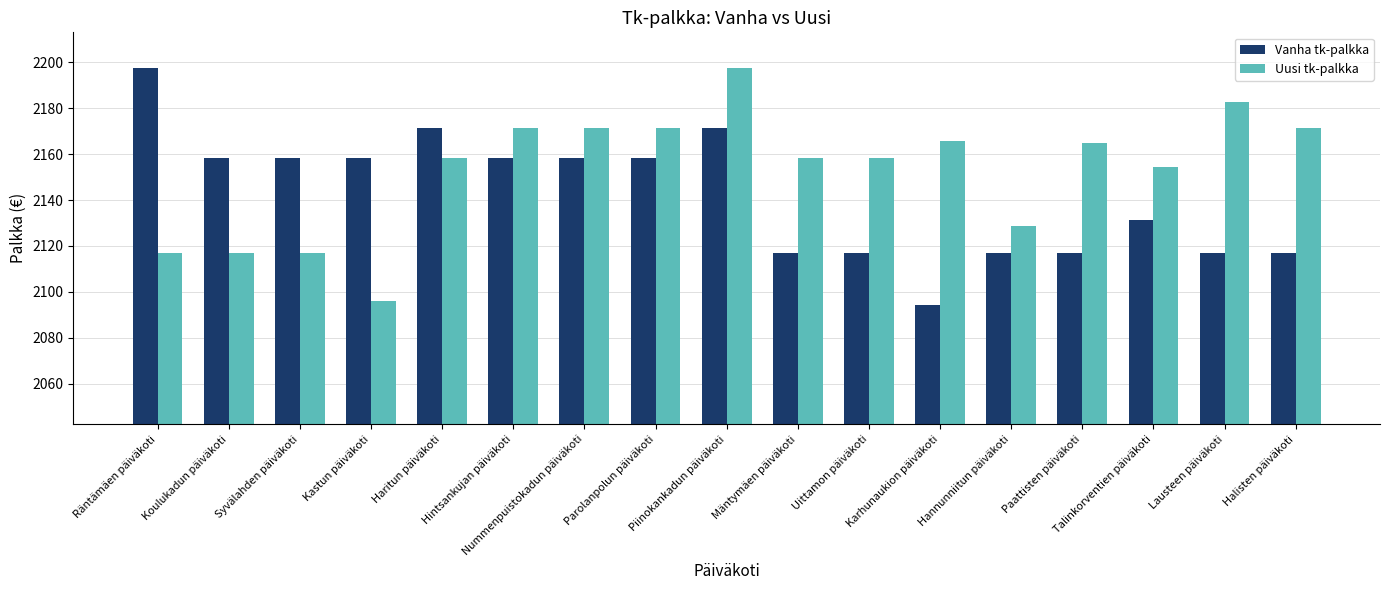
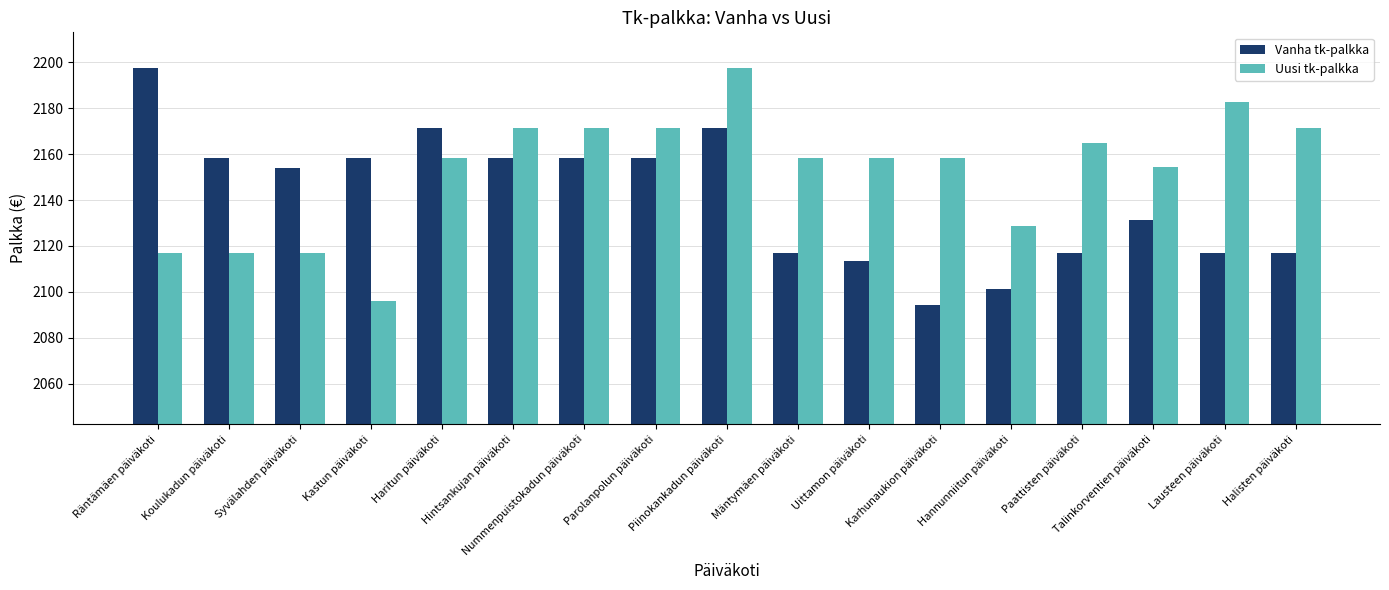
Vanha tk-palkka, Syvälahden päiväkoti: 2158 -> 2154
Vanha tk-palkka, Uittamon päiväkoti: 2117 -> 2113
Uusi tk-palkka, Karhunaukion päiväkoti: 2166 -> 2158
Vanha tk-palkka, Hannunniitun päiväkoti: 2117 -> 2101
